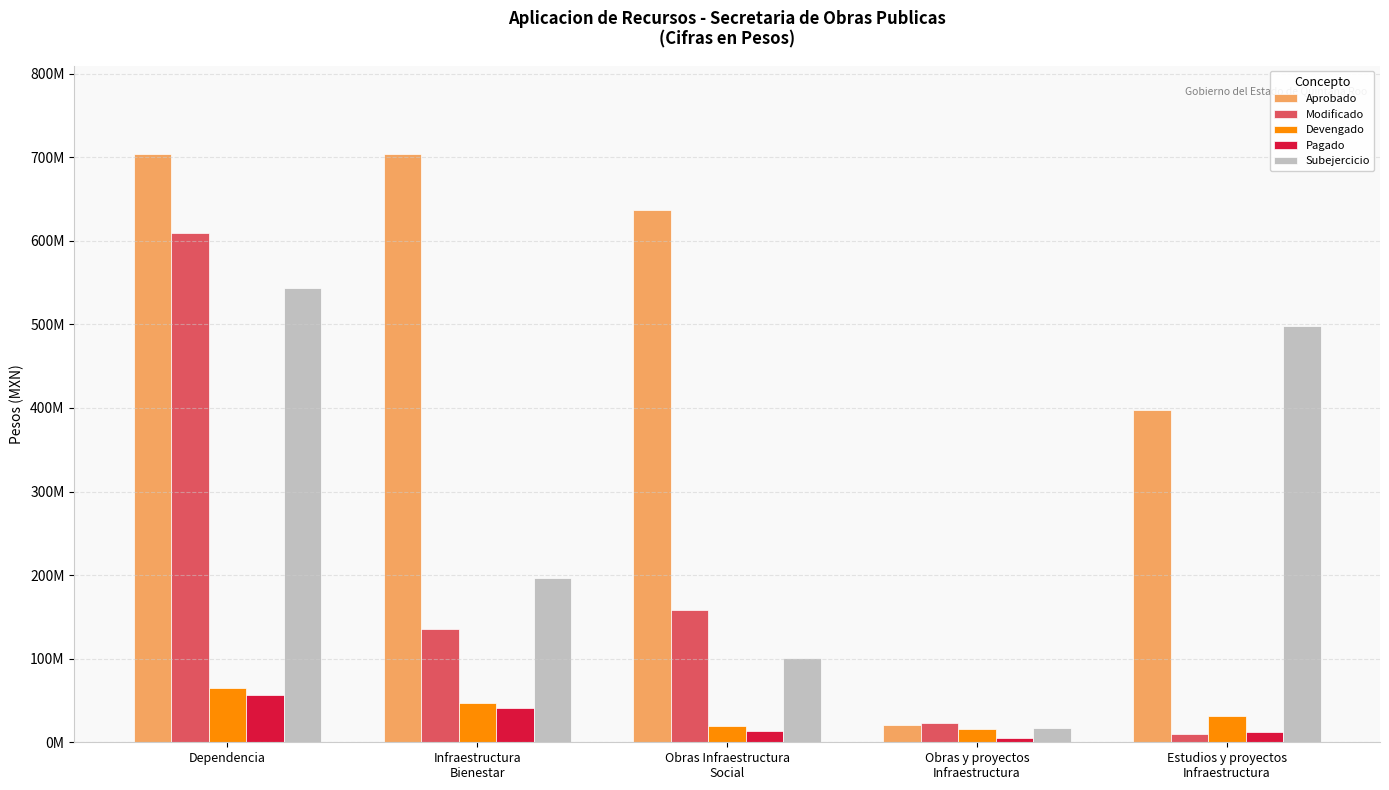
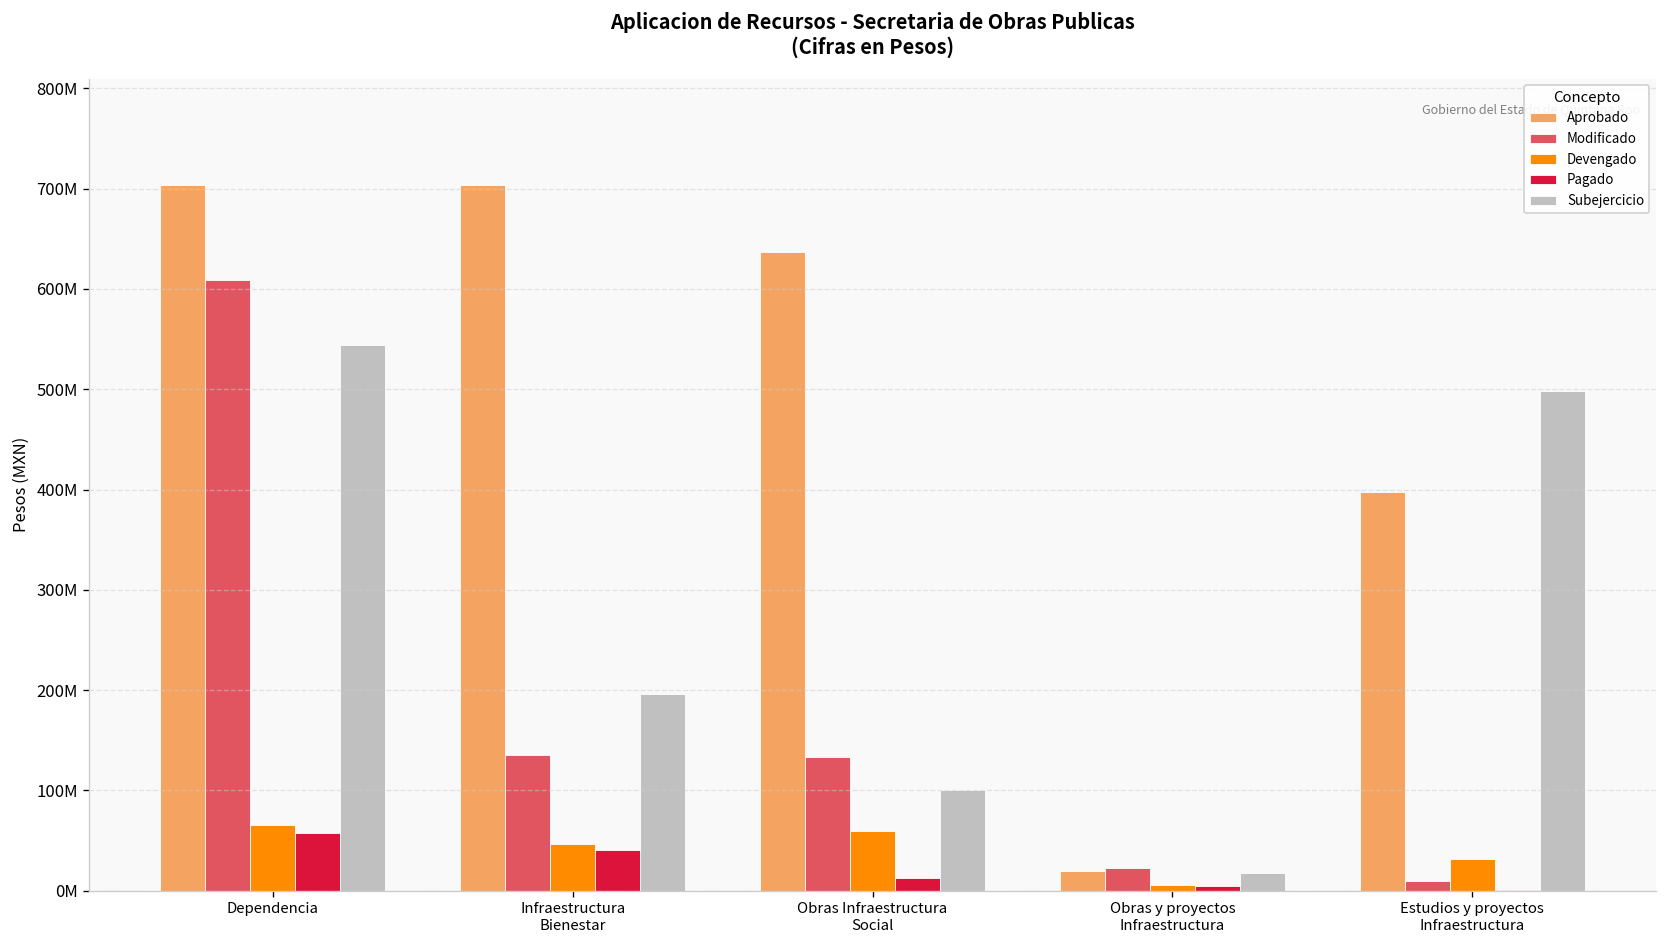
Modificado, Obras Infraestructura Social: 160000000 -> 130000000
Devengado, Obras Infraestructura Social: 20000000 -> 60000000
Devengado, Obras y proyectos Infraestructura: 20000000 -> 10000000
Pagado, Estudios y proyectos Infraestructura: 10000000 -> 0
